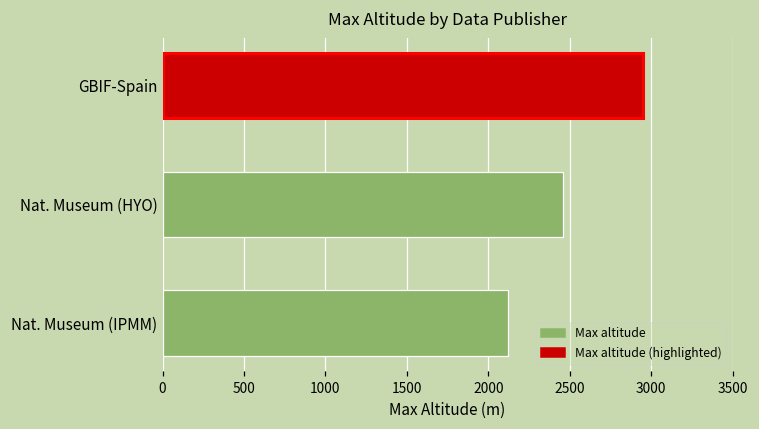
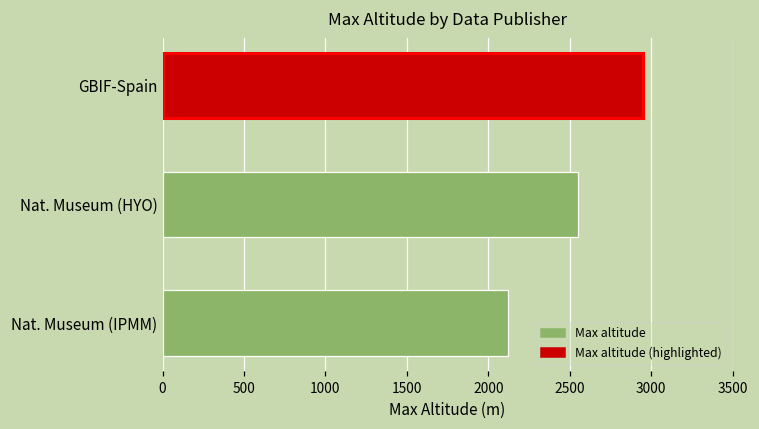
Nat. Museum (HYO): 2460 -> 2550
